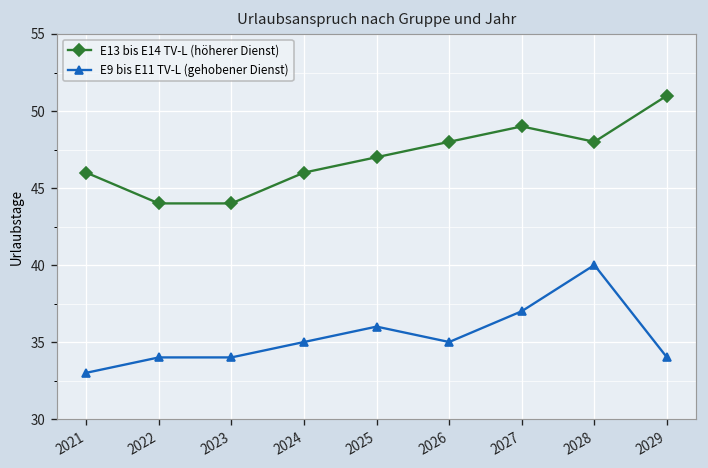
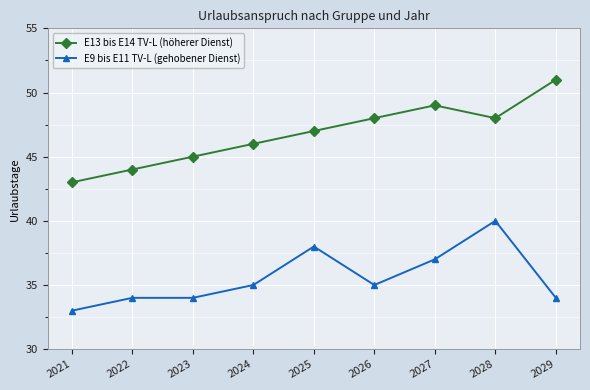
E13 bis E14 TV-L (höherer Dienst), 2021: 46 -> 43
E13 bis E14 TV-L (höherer Dienst), 2023: 44 -> 45
E9 bis E11 TV-L (gehobener Dienst), 2025: 36 -> 38
